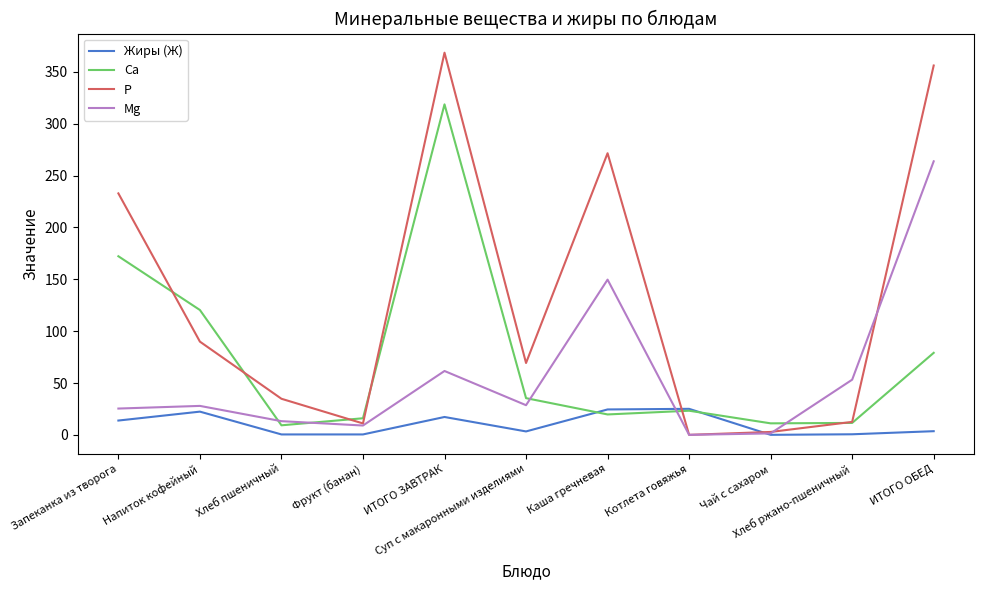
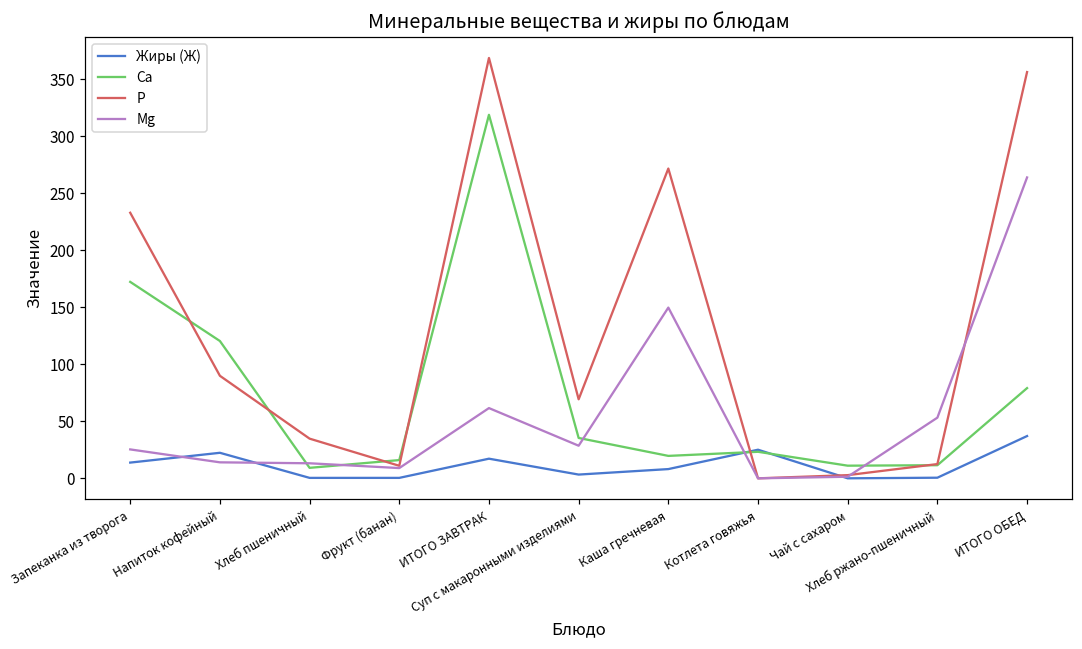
Mg, Напиток кофейный: 28 -> 14
Жиры (Ж), Каша гречневая: 25 -> 8
Жиры (Ж), ИТОГО ОБЕД: 4 -> 37
